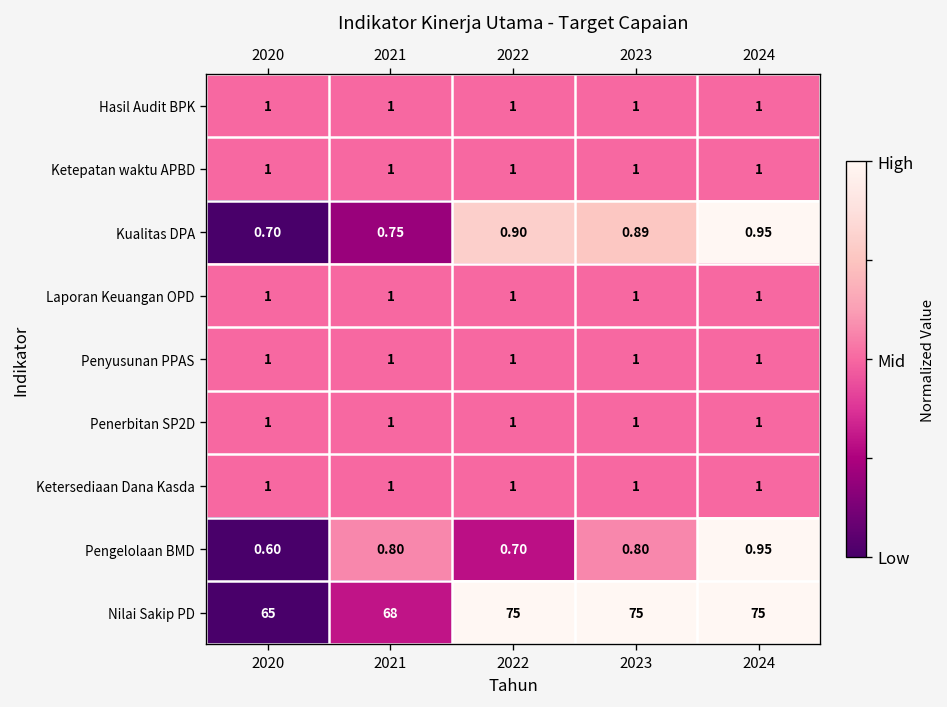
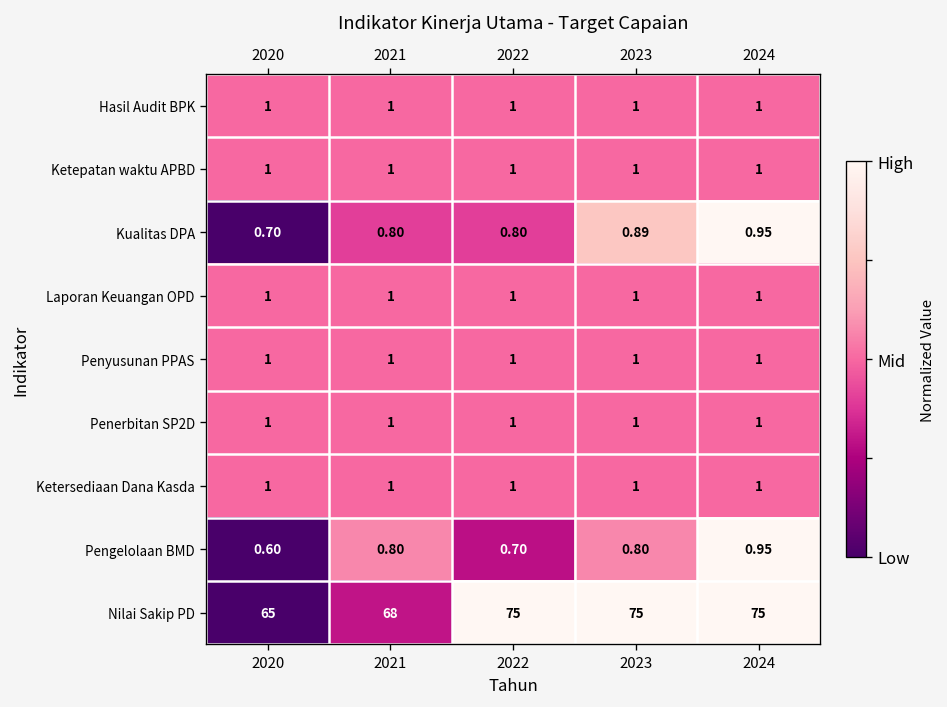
Kualitas DPA, 2021: 0.75 -> 0.80
Kualitas DPA, 2022: 0.90 -> 0.80
